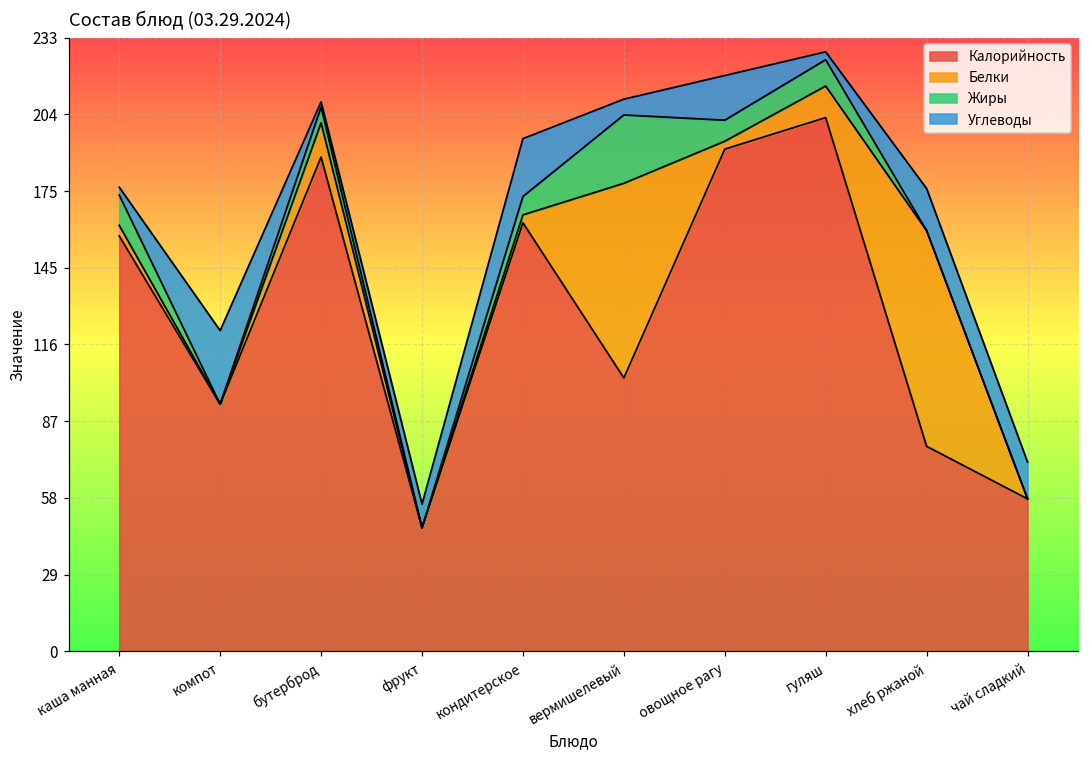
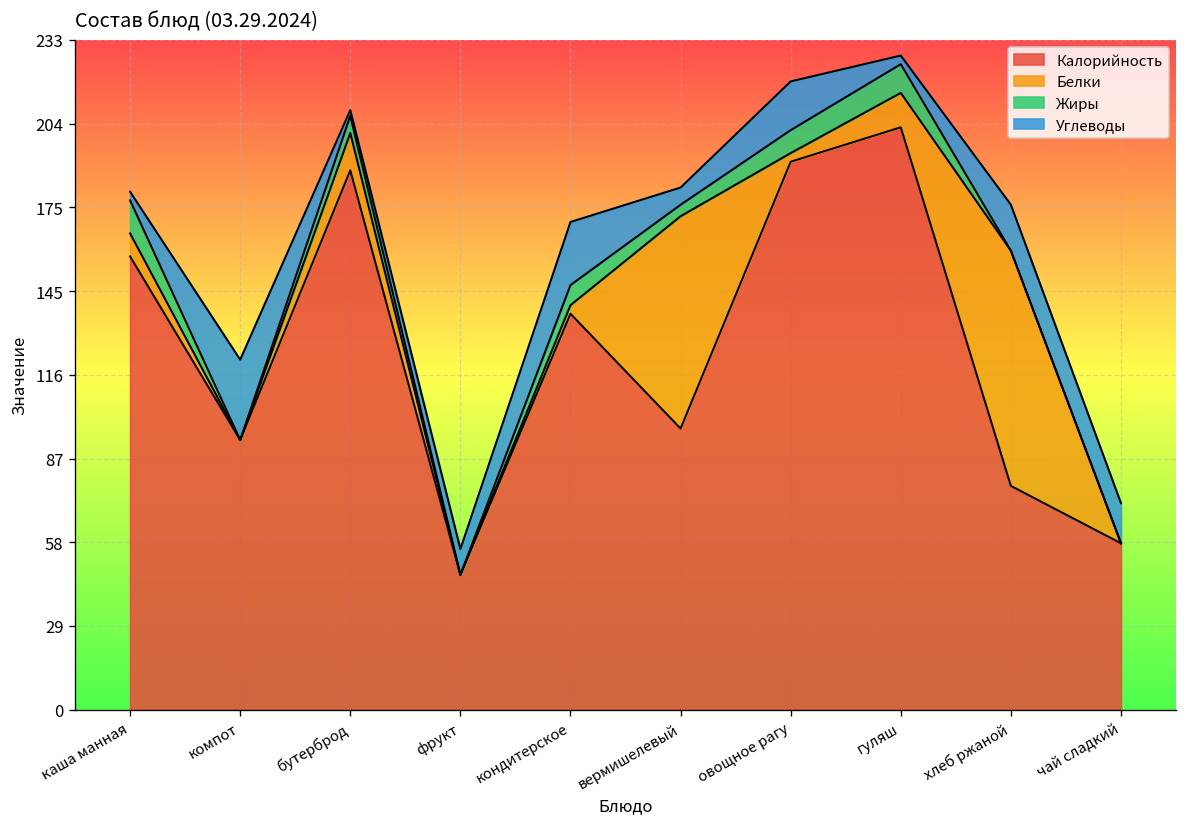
Белки, каша манная: 4 -> 8
Калорийность, кондитерское: 163 -> 138
Калорийность, вермишелевый: 104 -> 98
Жиры, вермишелевый: 26 -> 4
